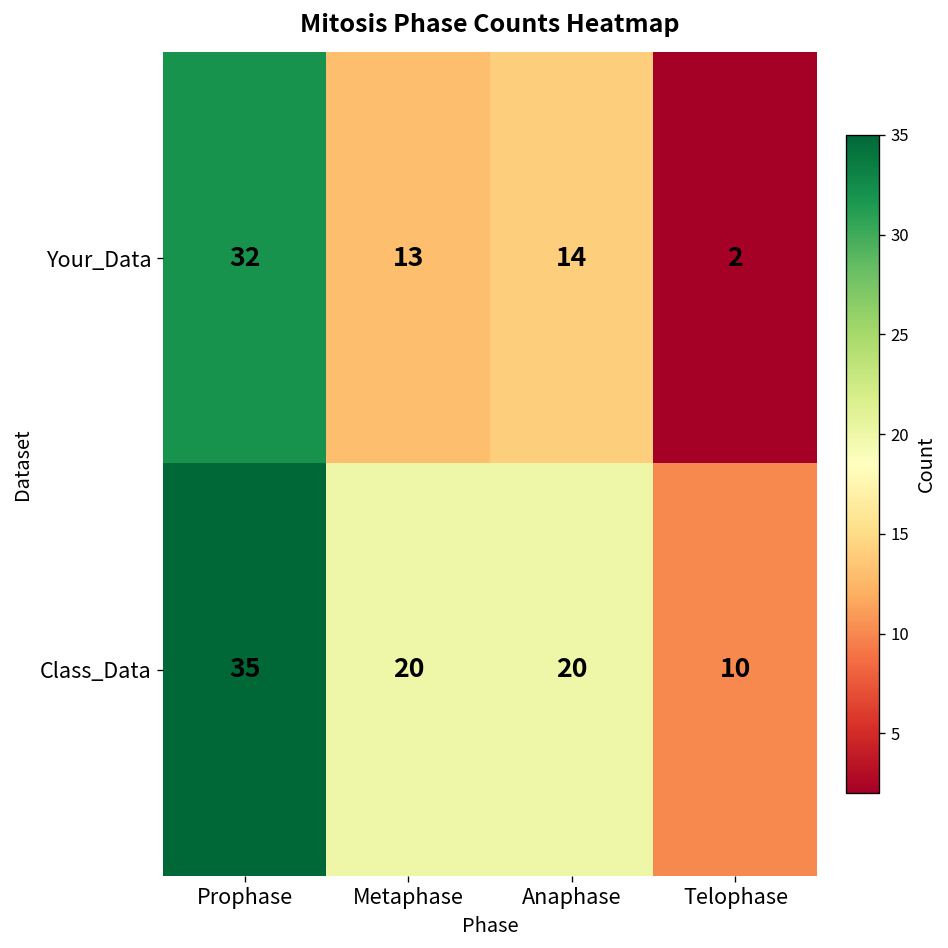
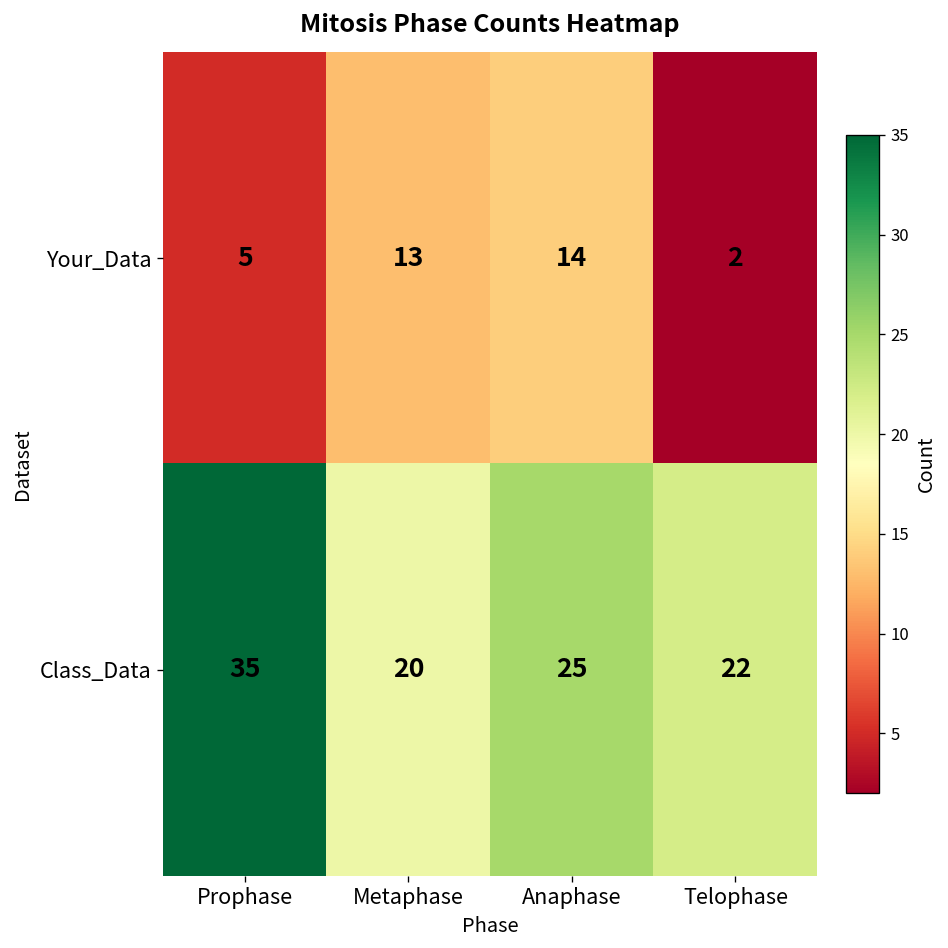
Your_Data, Prophase: 32 -> 5
Class_Data, Anaphase: 20 -> 25
Class_Data, Telophase: 10 -> 22
